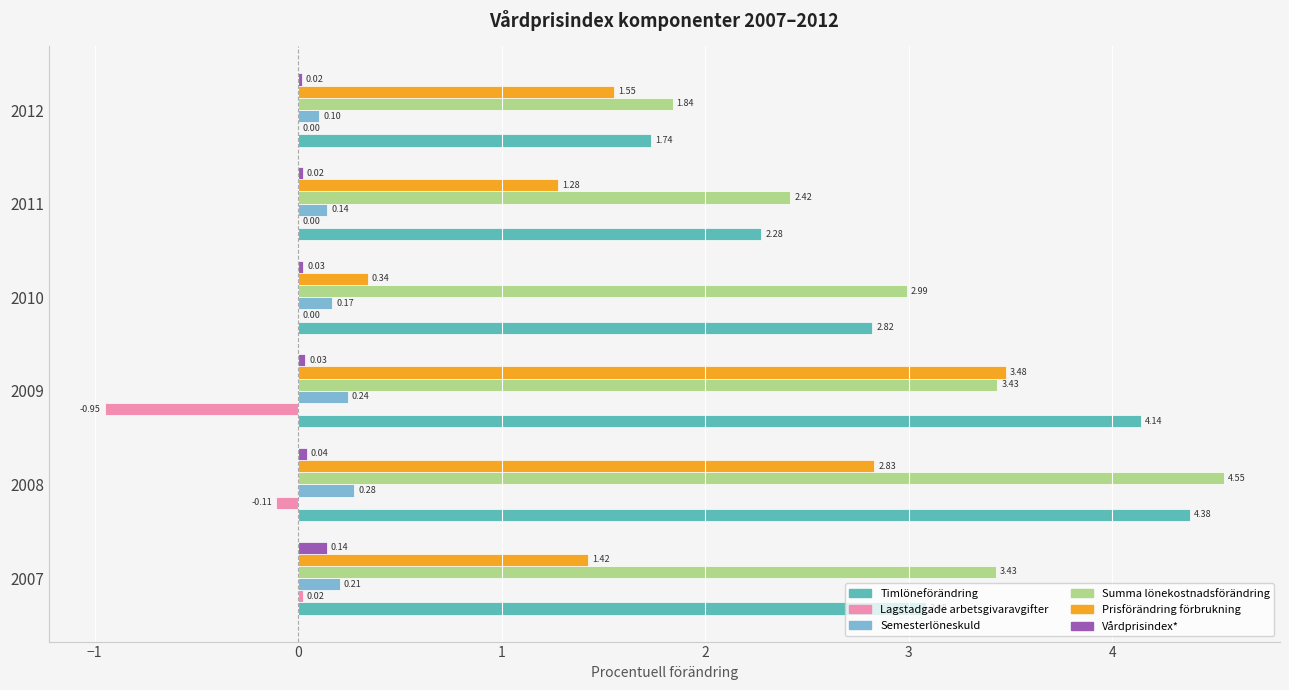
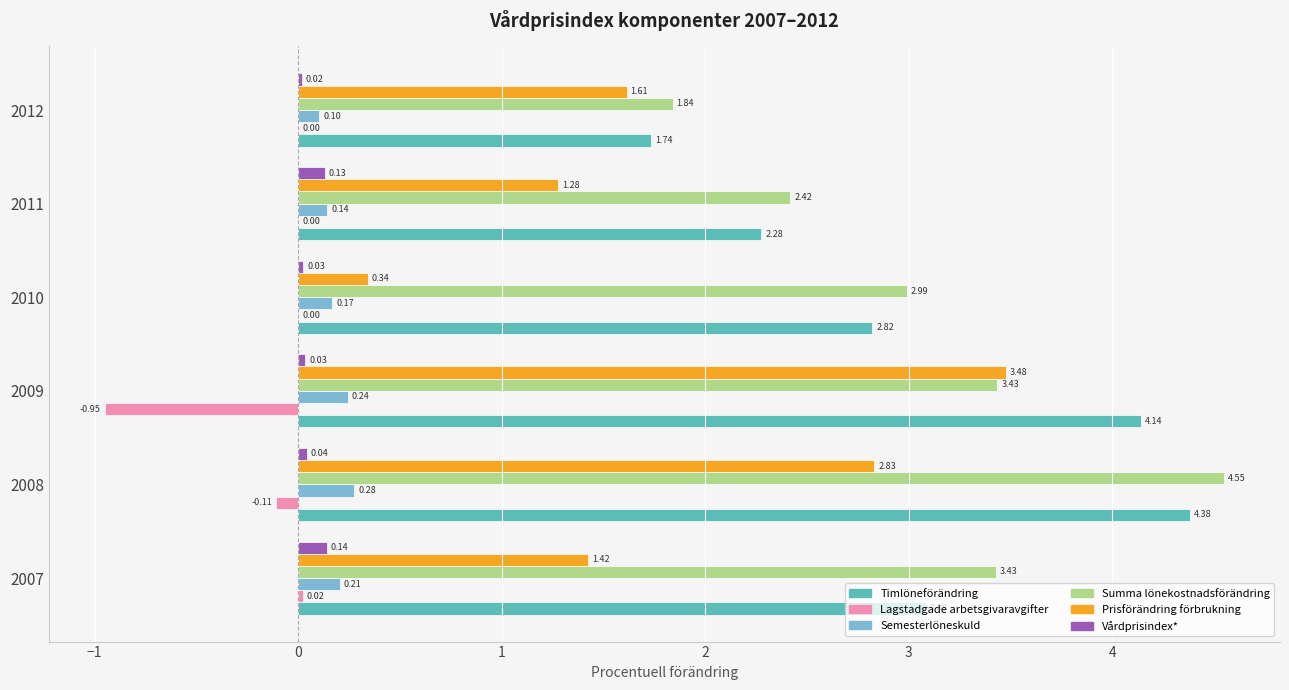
Prisförändring förbrukning, 2012: 1.55 -> 1.61
Vårdprisindex*, 2011: 0.02 -> 0.13
